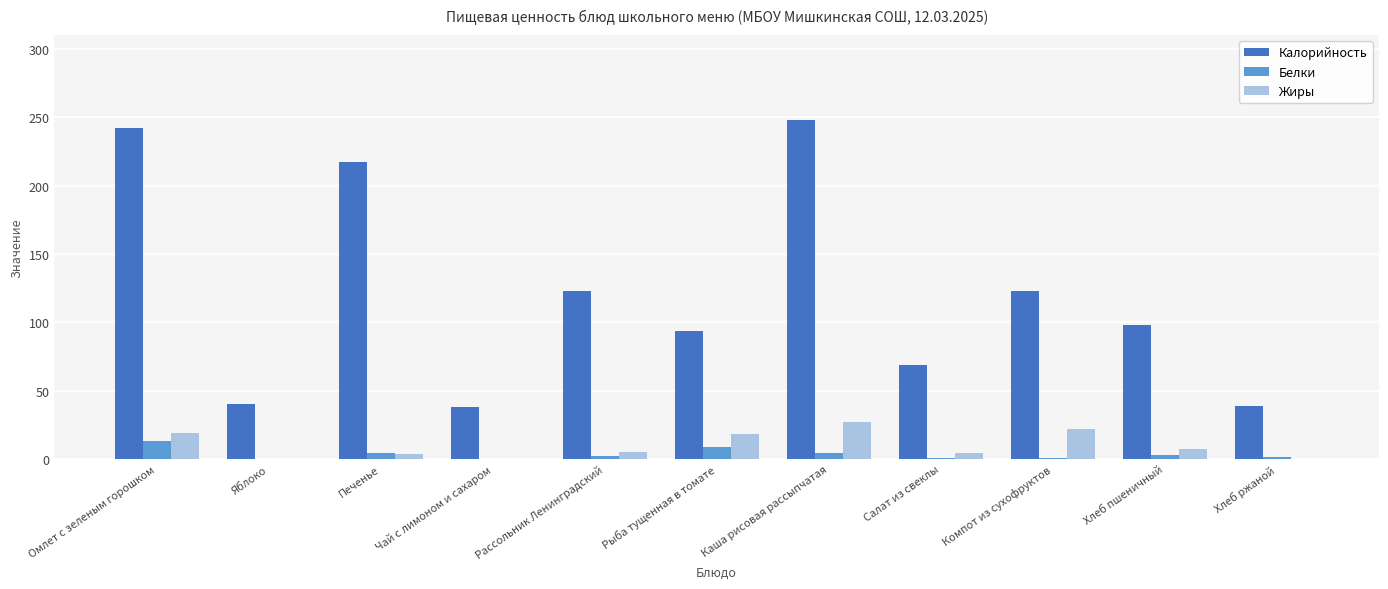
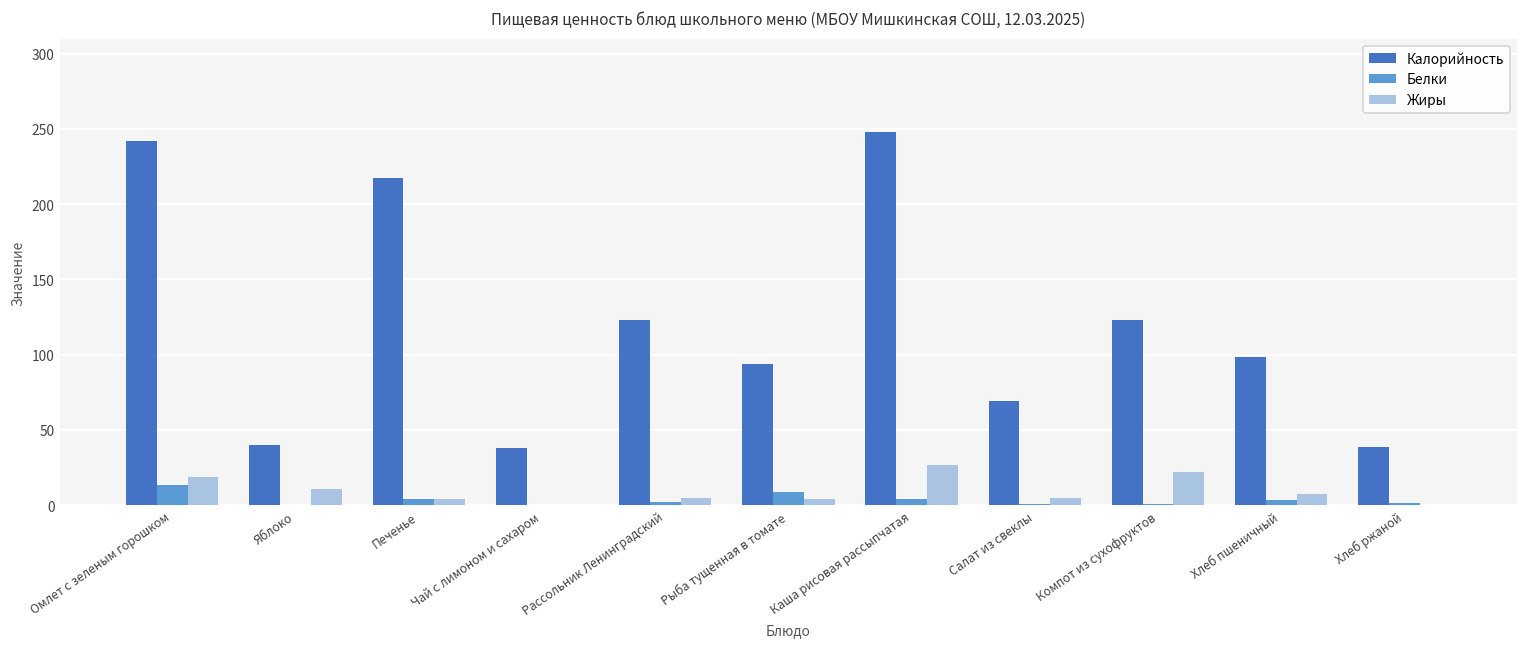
Жиры, Яблоко: 0 -> 11
Жиры, Рыба тущенная в томате: 19 -> 4
